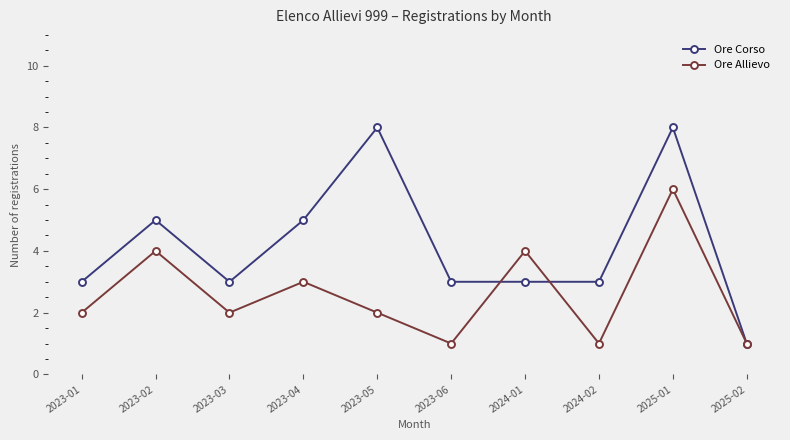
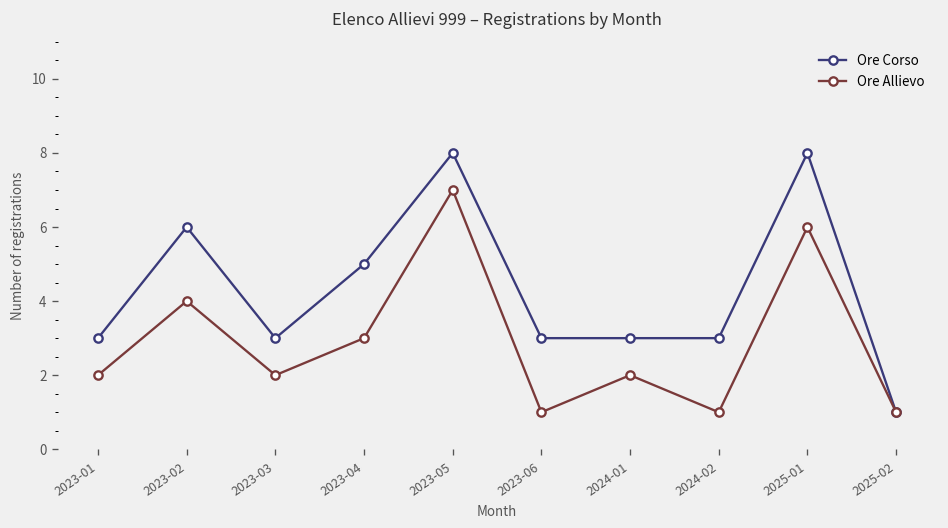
Ore Corso, 2023-02: 5 -> 6
Ore Allievo, 2023-05: 2 -> 7
Ore Allievo, 2024-01: 4 -> 2
